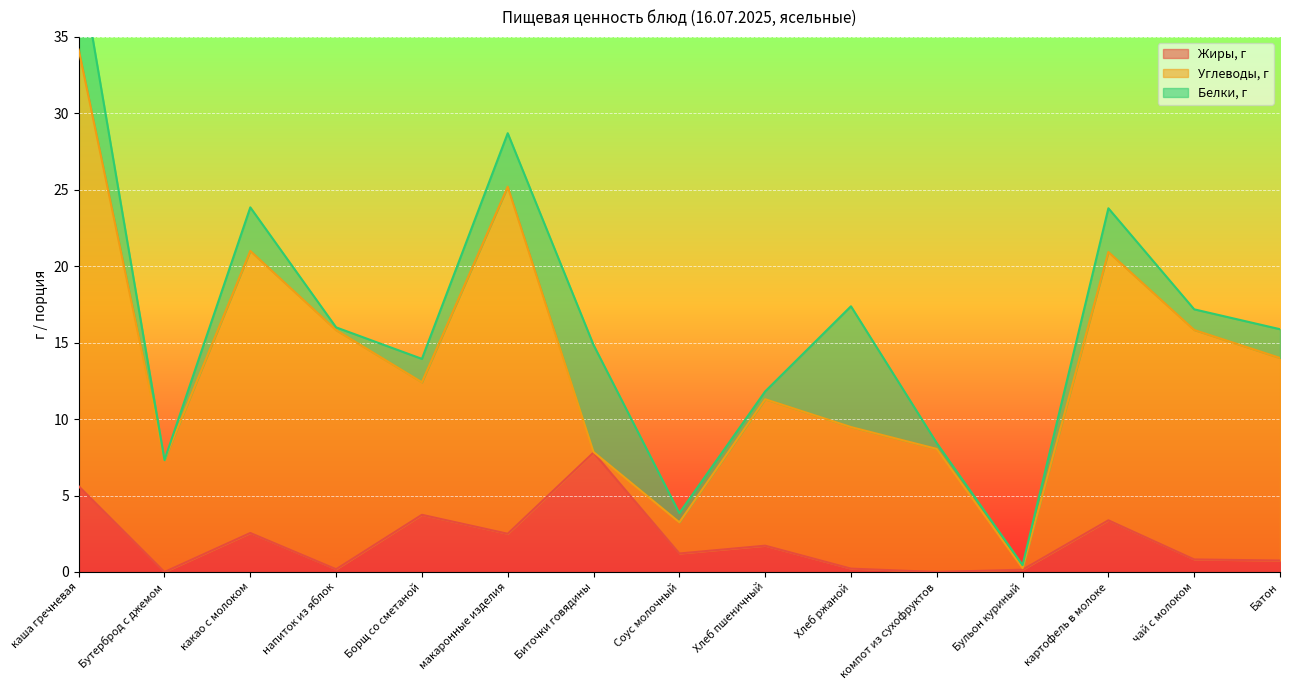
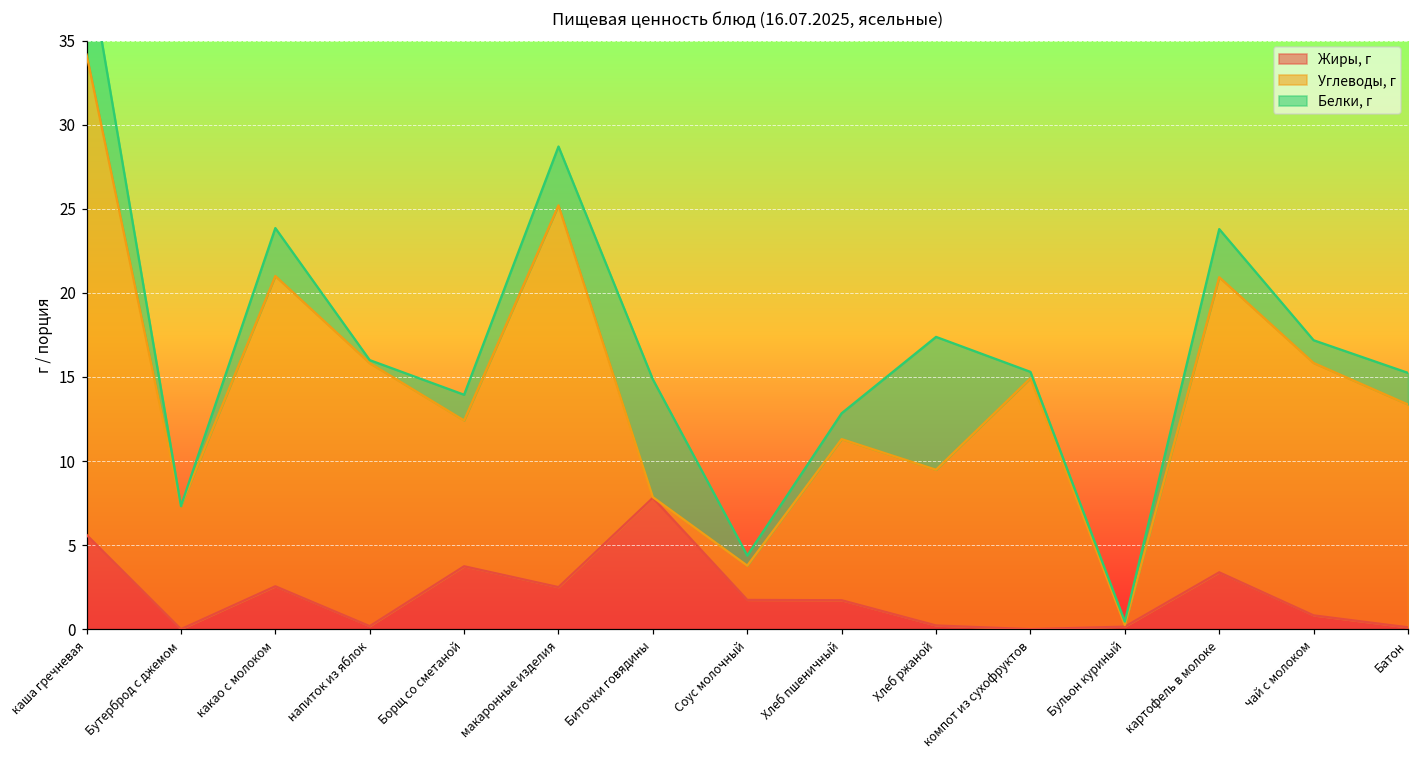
Жиры, г, Соус молочный: 1.2 -> 1.7
Белки, г, Хлеб пшеничный: 0.5 -> 1.5
Углеводы, г, компот из сухофруктов: 8.1 -> 14.9
Жиры, г, Батон: 0.8 -> 0.1
